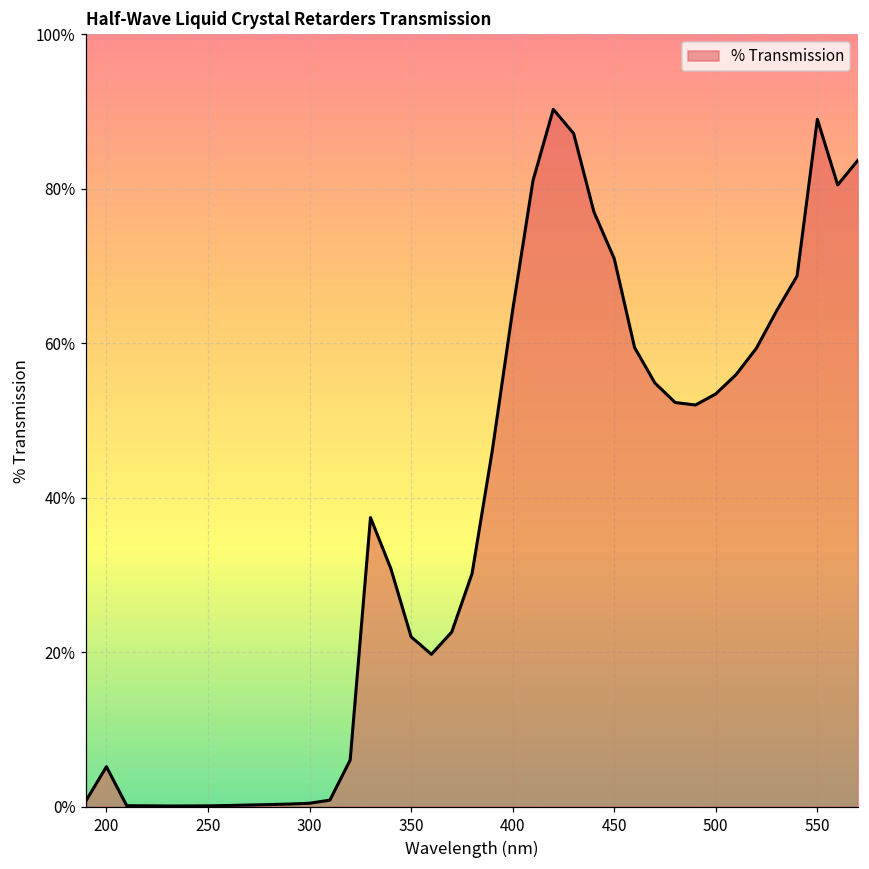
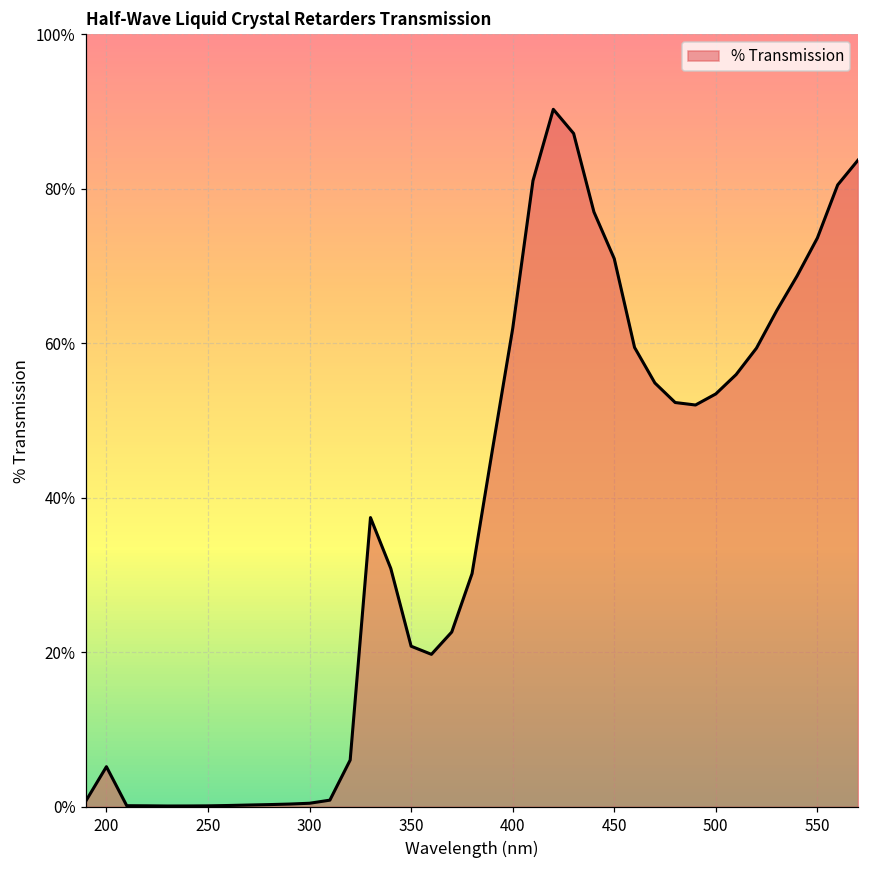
350: 22% -> 21%
400: 64% -> 62%
550: 89% -> 74%
